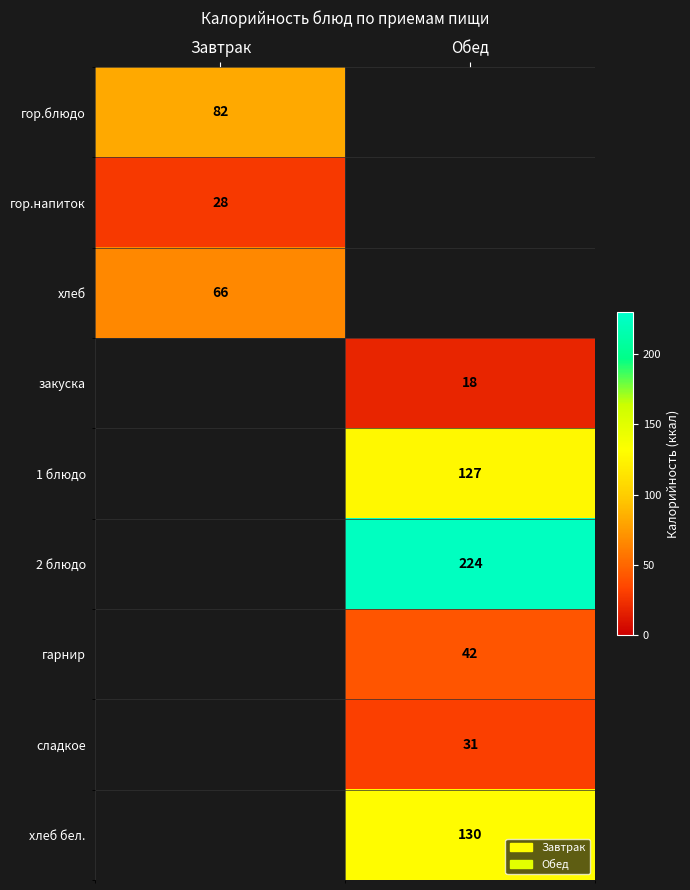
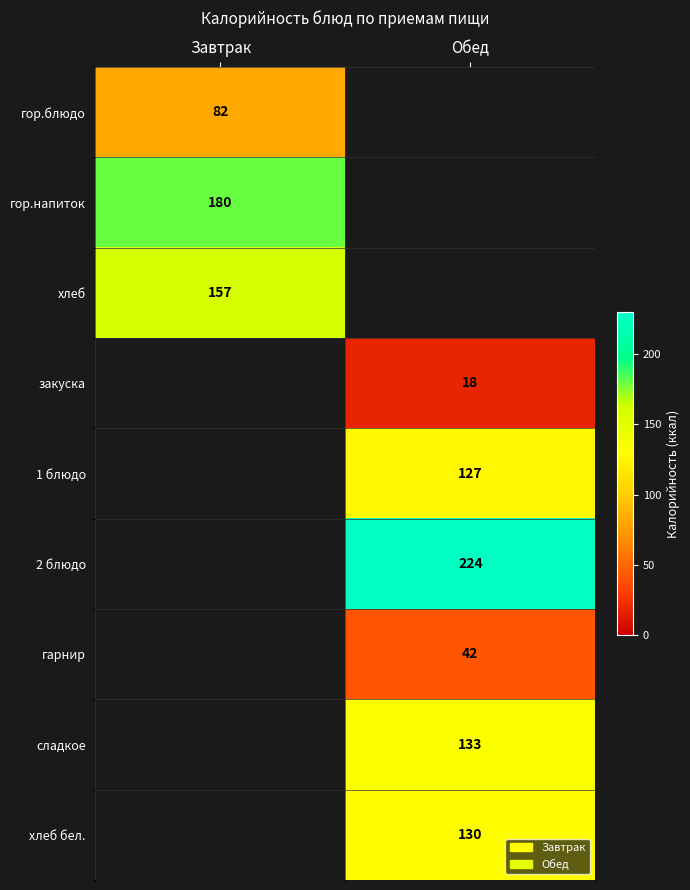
гор.напиток, Завтрак: 28 -> 180
хлеб, Завтрак: 66 -> 157
сладкое, Обед: 31 -> 133
